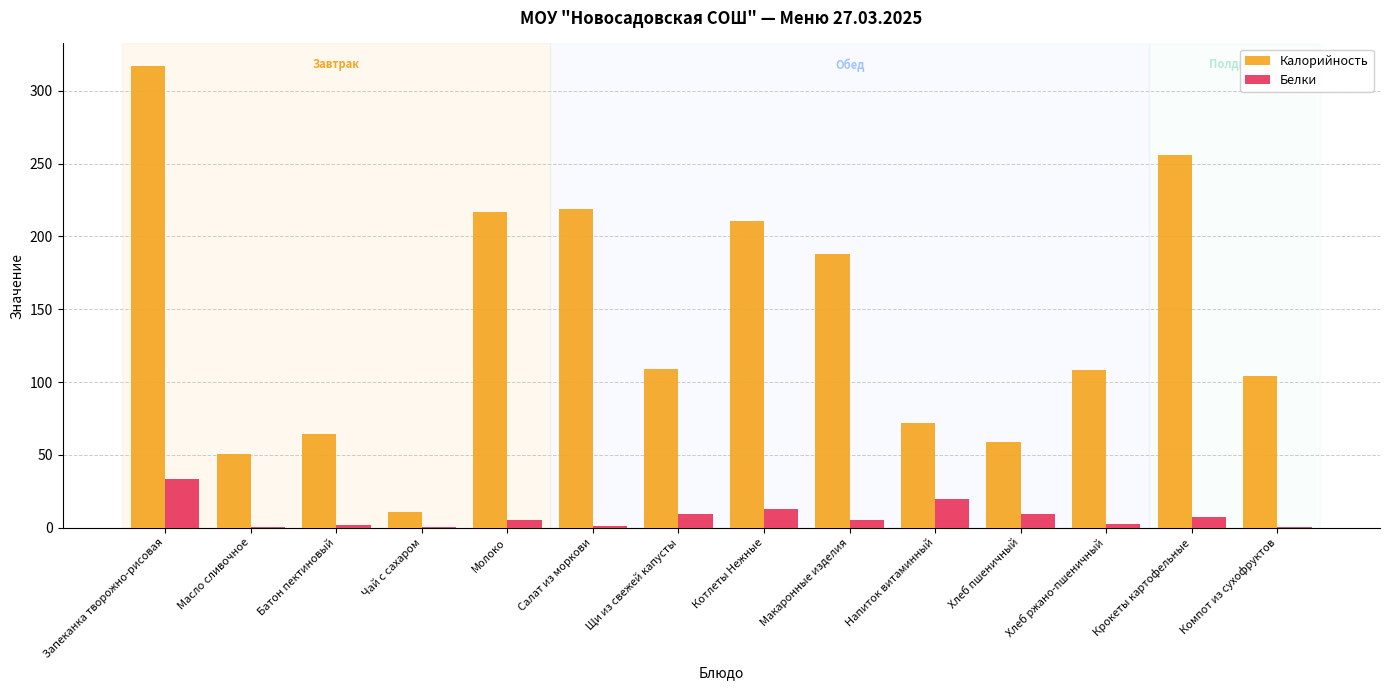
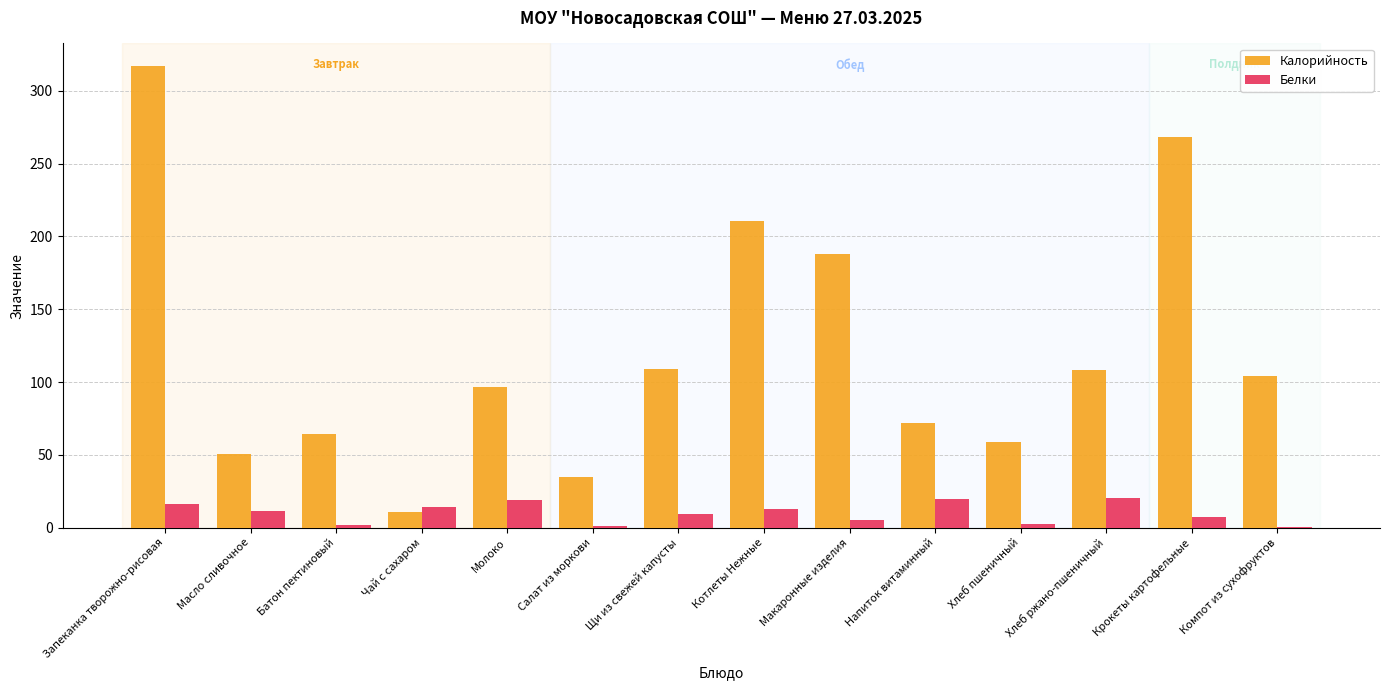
Белки, Запеканка творожно-рисовая: 33 -> 16
Белки, Масло сливочное: 0 -> 11
Белки, Чай с сахаром: 0 -> 14
Калорийность, Молоко: 217 -> 96
Белки, Молоко: 5 -> 19
Калорийность, Салат из моркови: 219 -> 34
Белки, Хлеб пшеничный: 9 -> 2
Белки, Хлеб ржано-пшеничный: 2 -> 20
Калорийность, Крокеты картофельные: 256 -> 269
